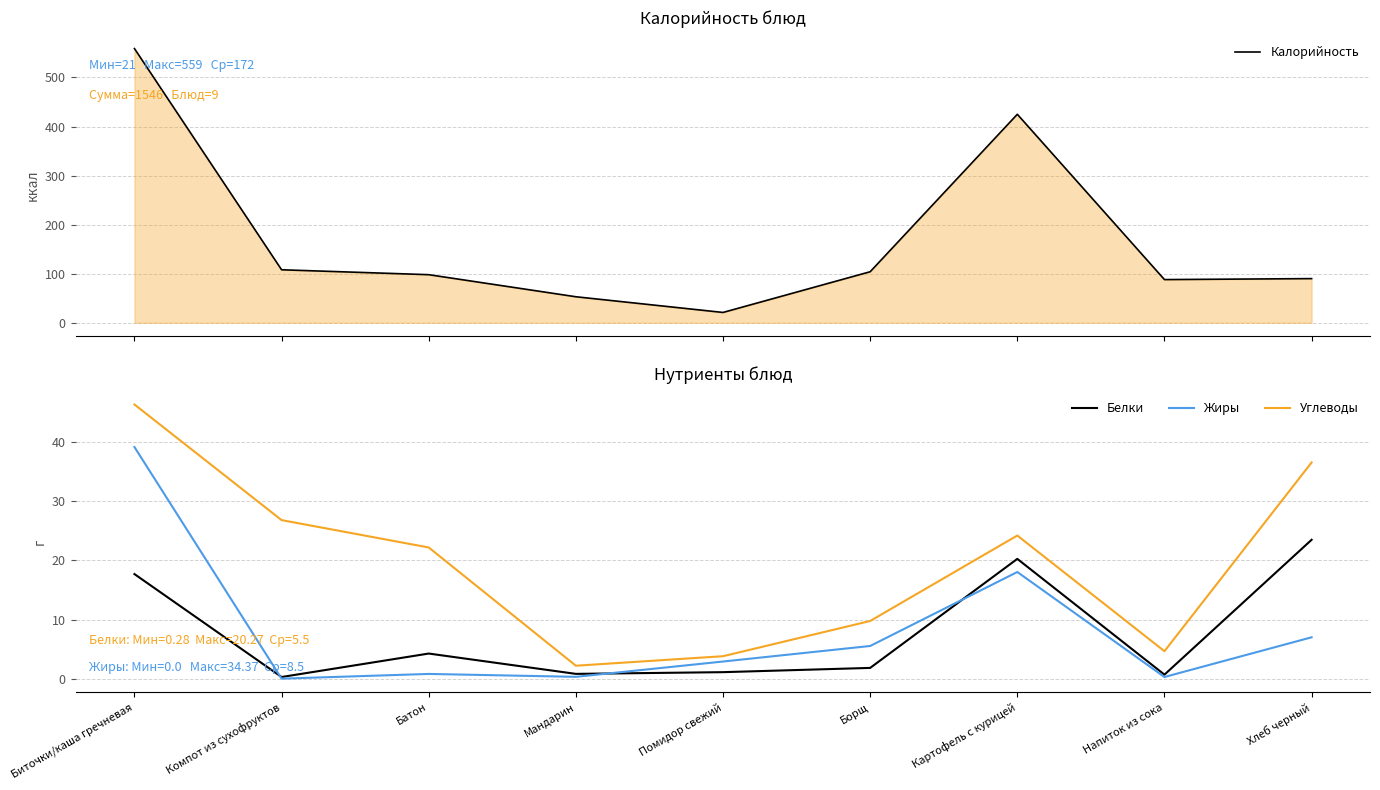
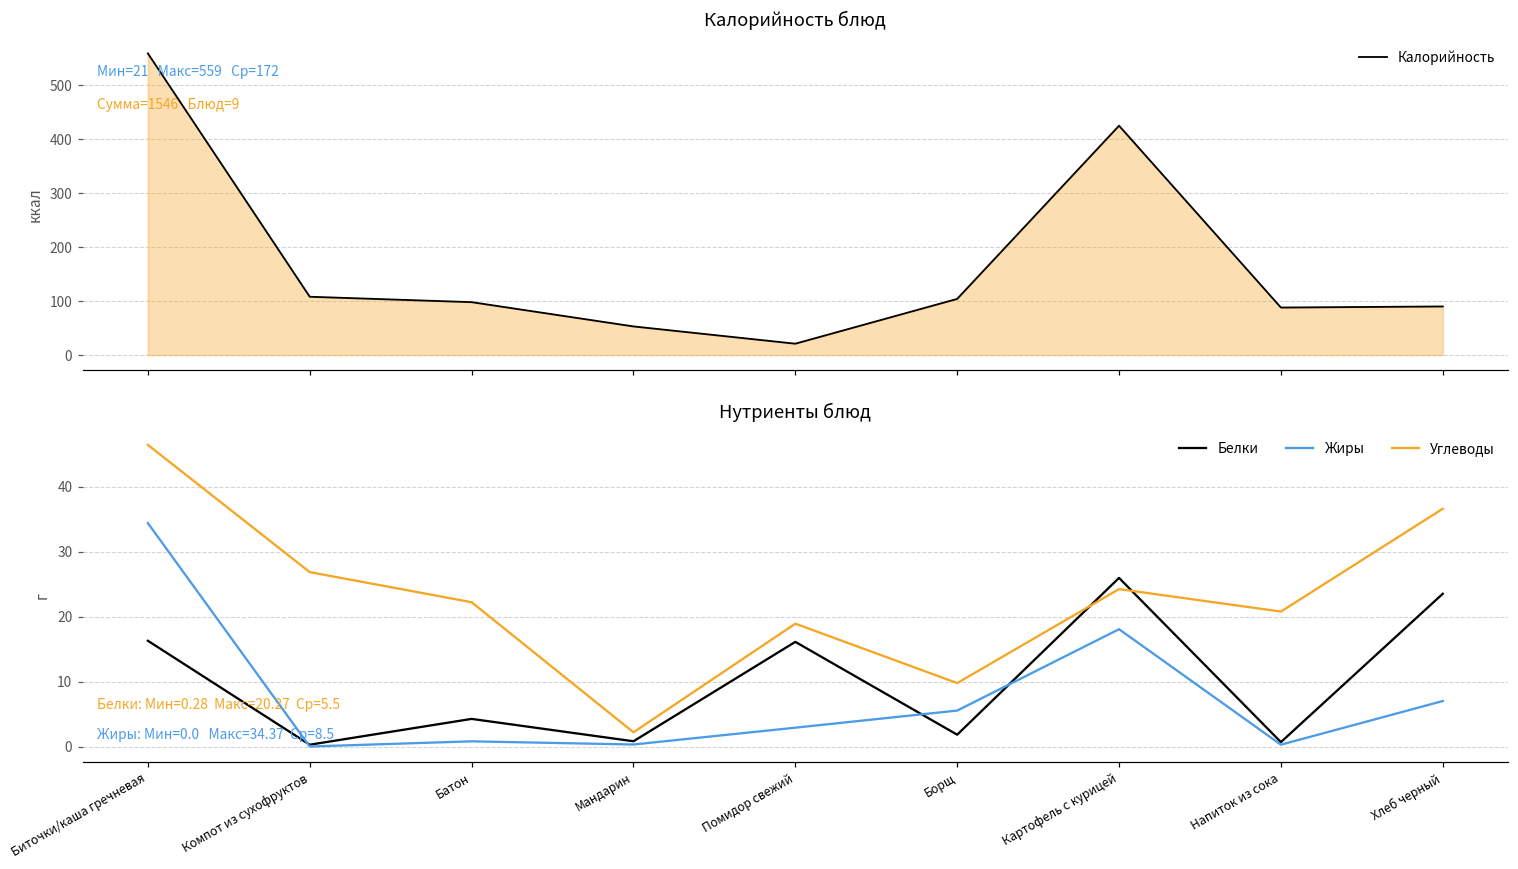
Нутриенты блюд, Белки, Биточки/каша гречневая: 18 -> 16
Нутриенты блюд, Жиры, Биточки/каша гречневая: 39 -> 34
Нутриенты блюд, Белки, Помидор свежий: 1 -> 16
Нутриенты блюд, Углеводы, Помидор свежий: 4 -> 19
Нутриенты блюд, Белки, Картофель с курицей: 20 -> 26
Нутриенты блюд, Углеводы, Напиток из сока: 5 -> 21
